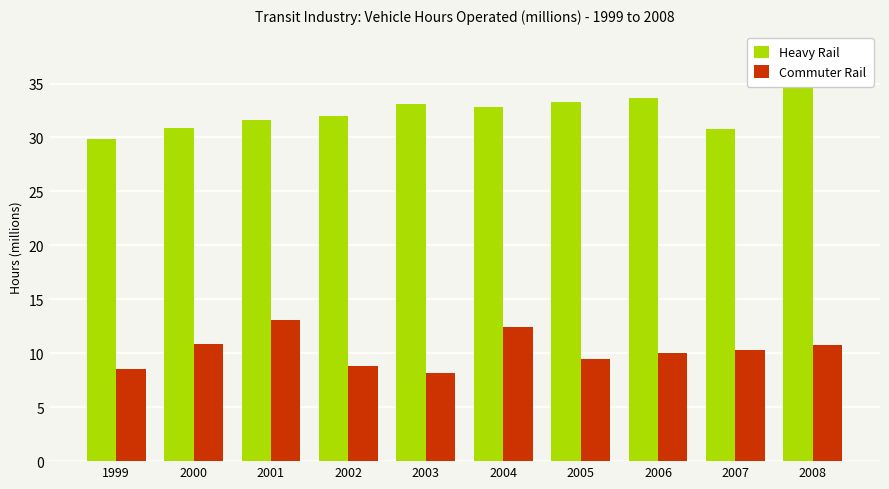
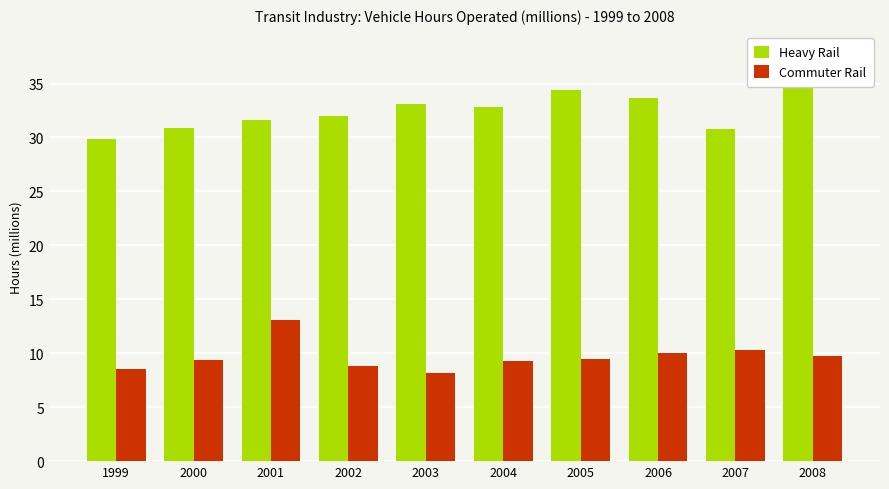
Commuter Rail, 2000: 10.9 -> 9.4
Commuter Rail, 2004: 12.4 -> 9.3
Heavy Rail, 2005: 33.3 -> 34.4
Commuter Rail, 2008: 10.8 -> 9.7
